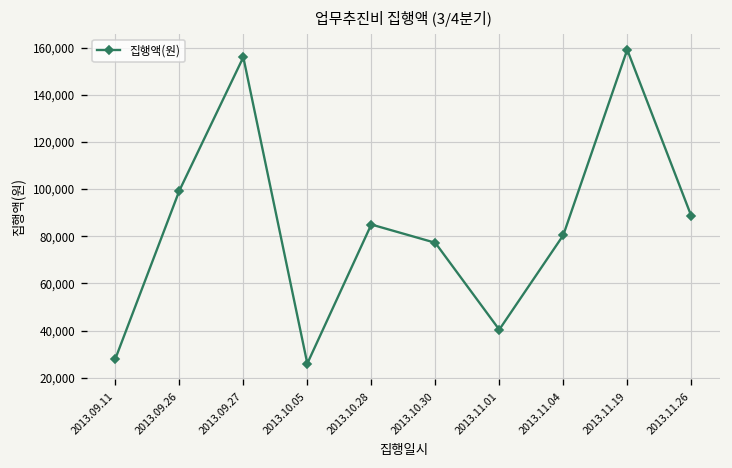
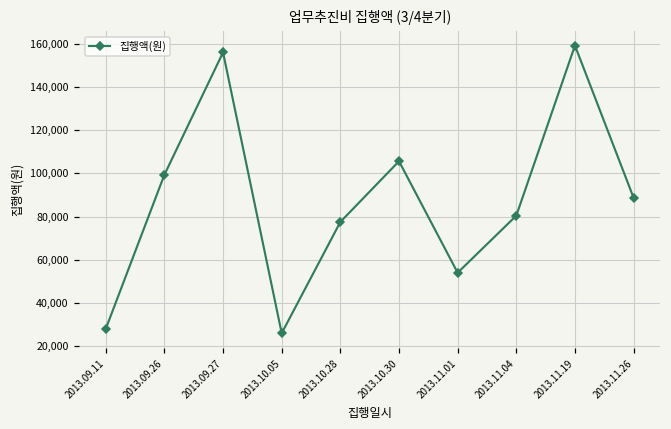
2013.10.28: 85,000 -> 78,000
2013.10.30: 77,000 -> 106,000
2013.11.01: 40,000 -> 54,000
